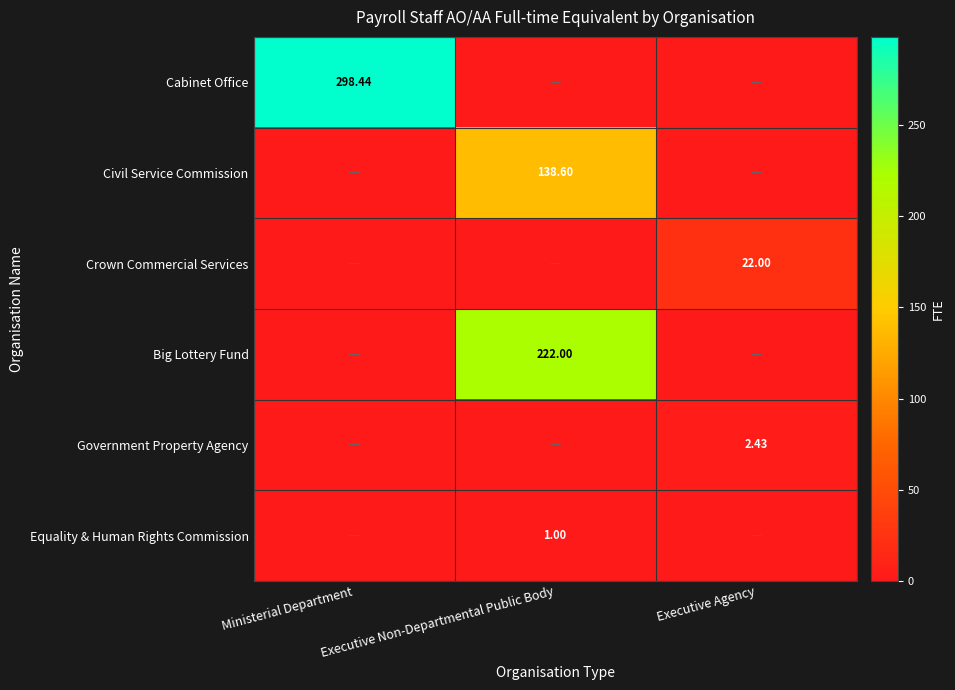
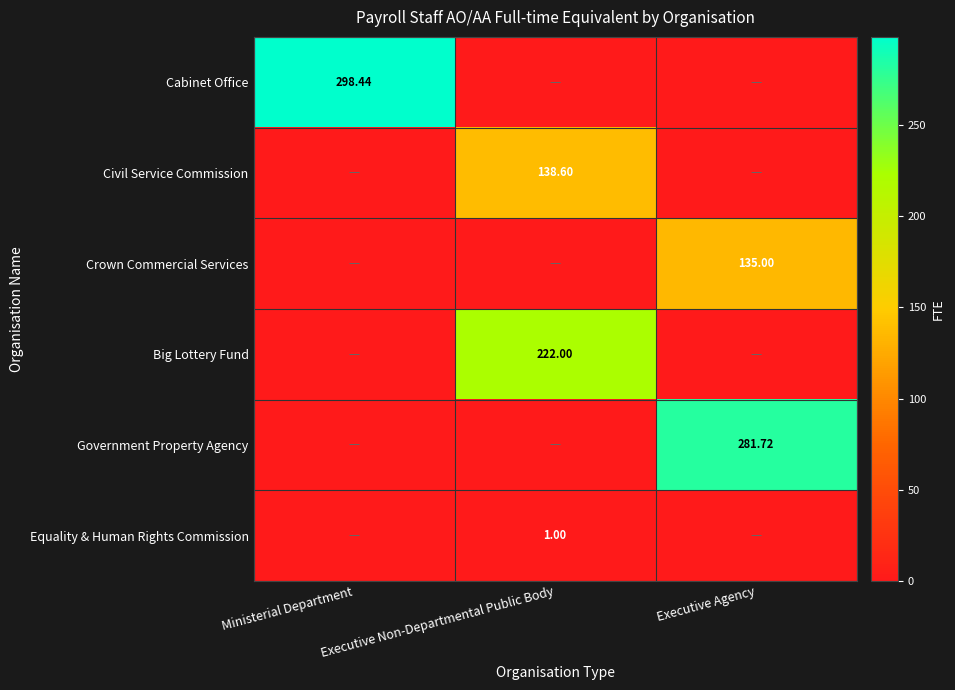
Crown Commercial Services, Executive Agency: 22.00 -> 135.00
Government Property Agency, Executive Agency: 2.43 -> 281.72
